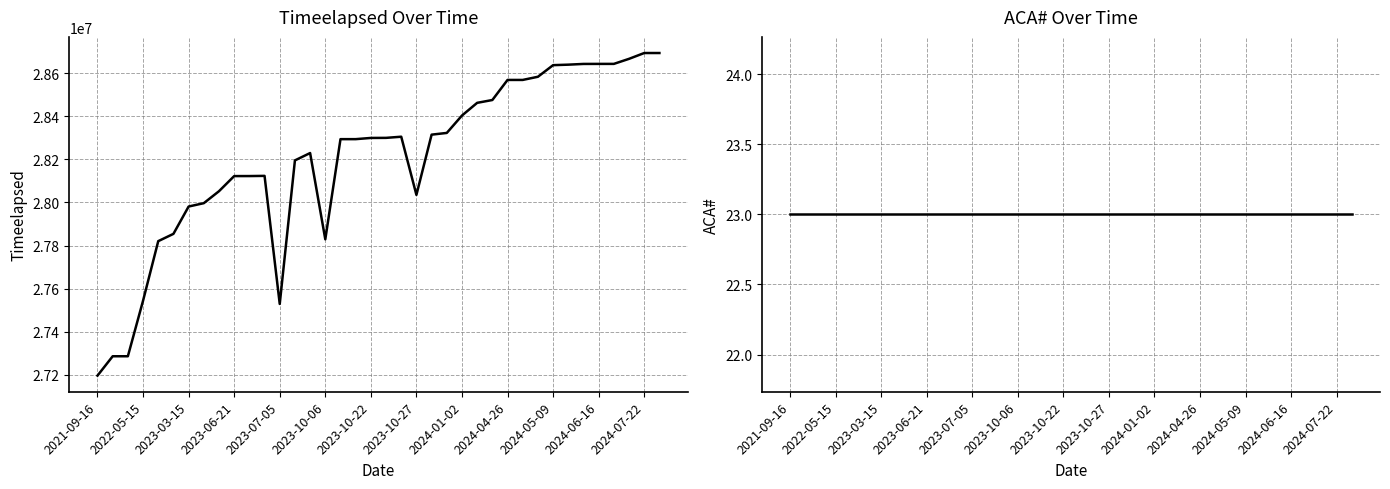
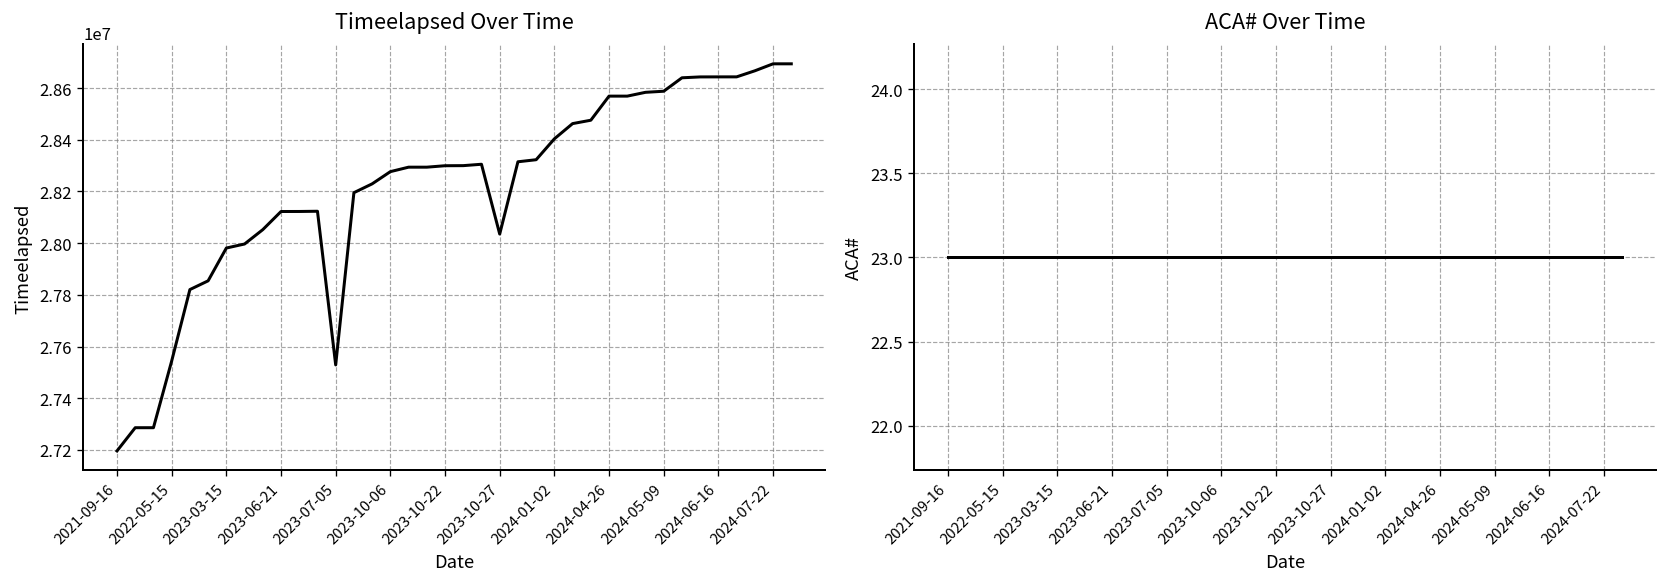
Timeelapsed Over Time, 2023-10-06: 27830000 -> 28280000
Timeelapsed Over Time, 2024-05-09: 28640000 -> 28590000
